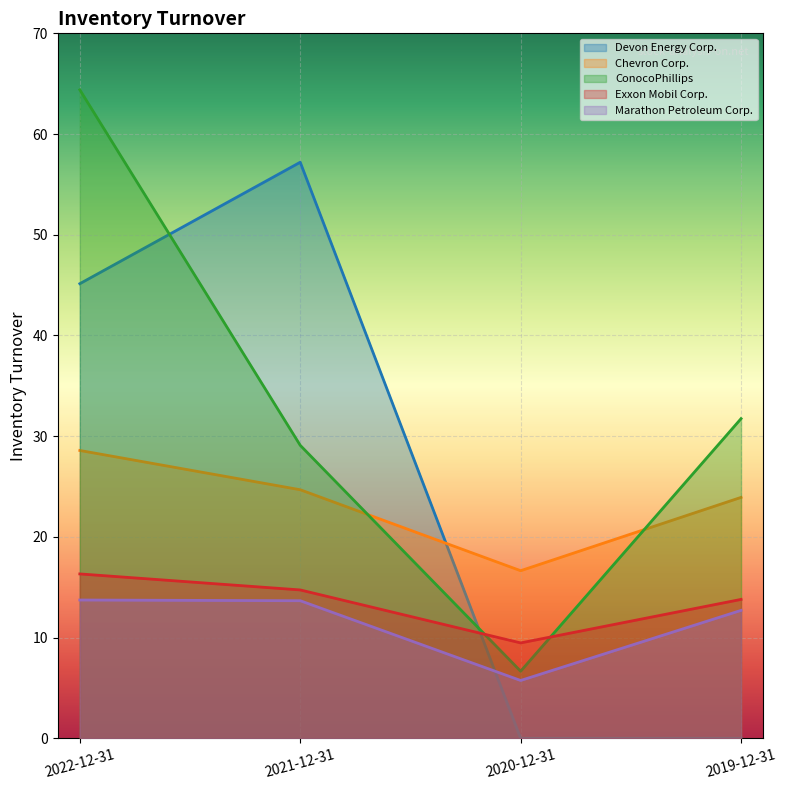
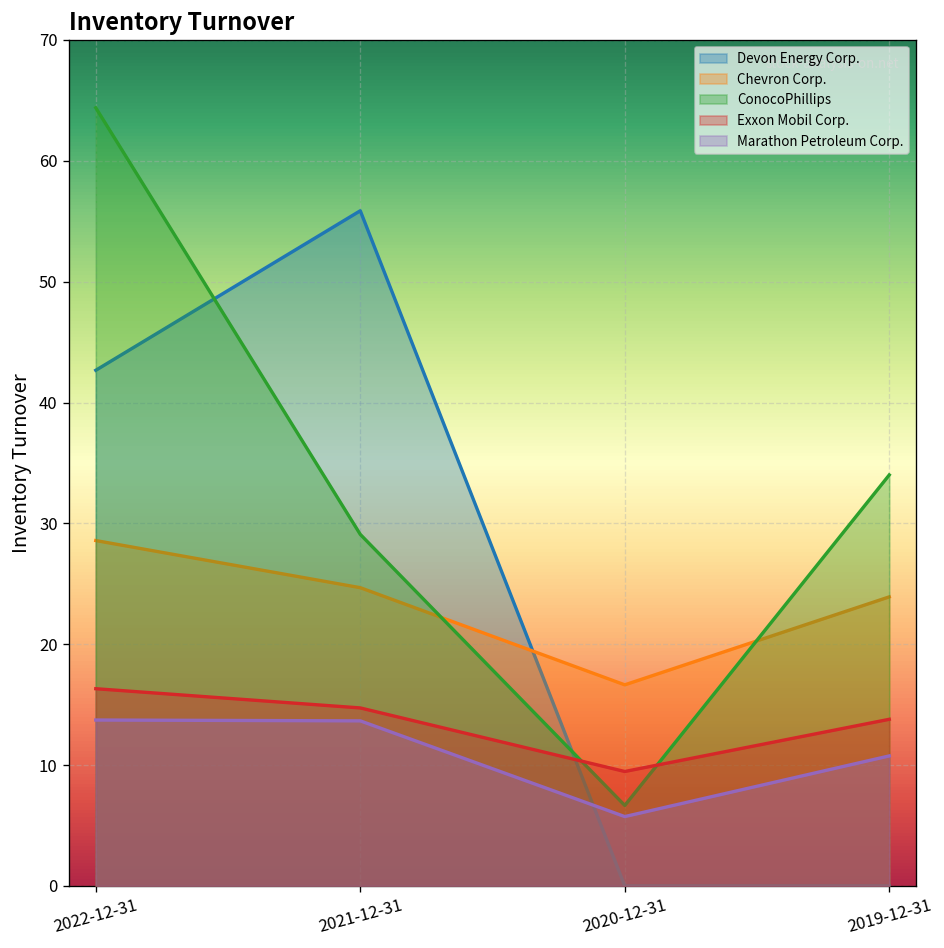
Devon Energy Corp., 2022-12-31: 45.1 -> 42.7
Devon Energy Corp., 2021-12-31: 57.2 -> 55.9
ConocoPhillips, 2019-12-31: 31.7 -> 34.0
Marathon Petroleum Corp., 2019-12-31: 12.7 -> 10.8
